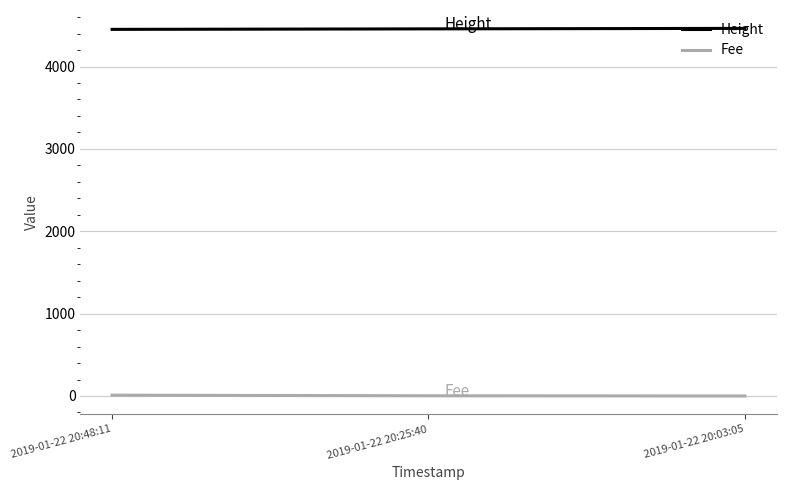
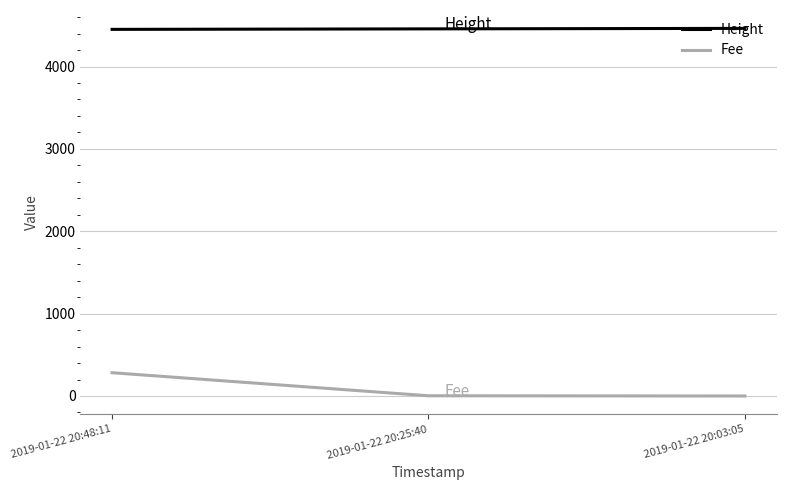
Fee, 2019-01-22 20:48:11: 0 -> 300
